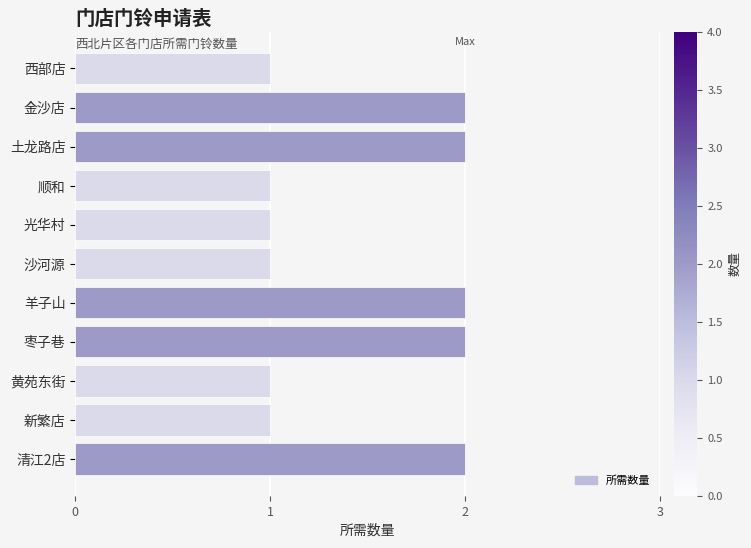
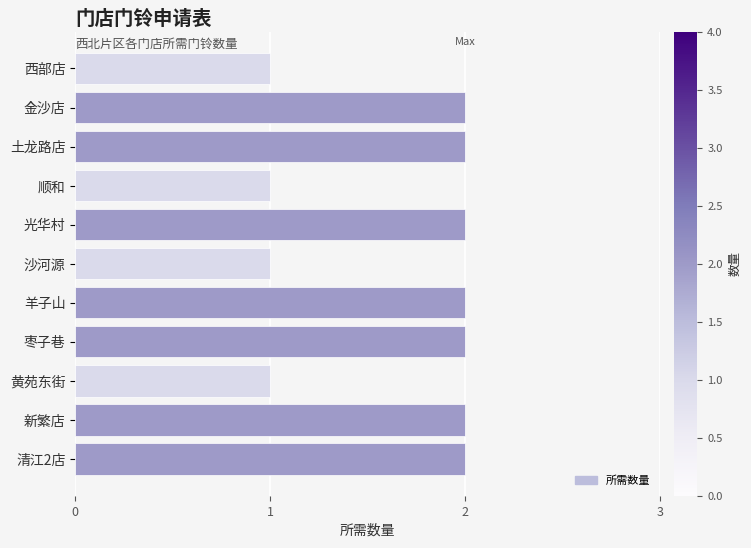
光华村: 1 -> 2
新繁店: 1 -> 2
